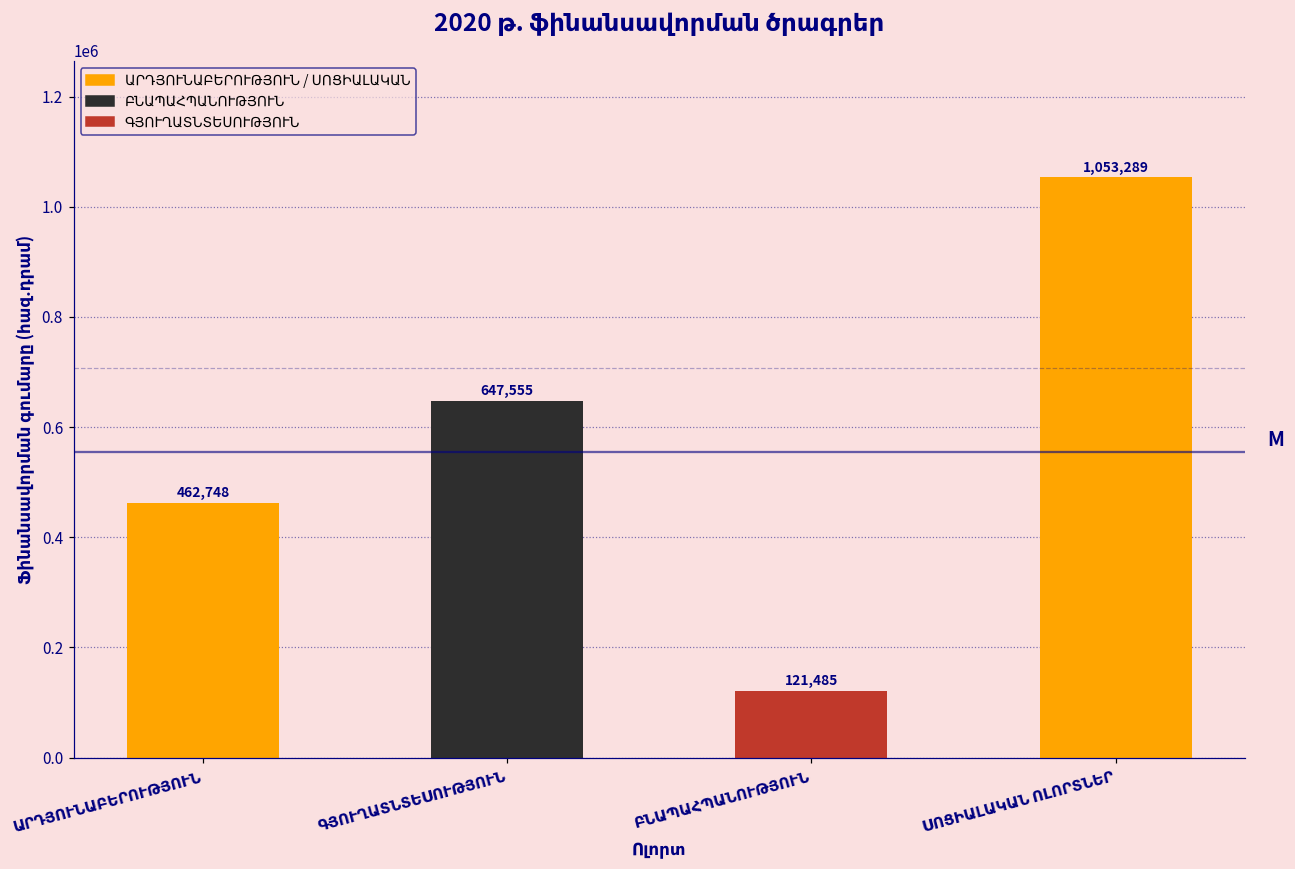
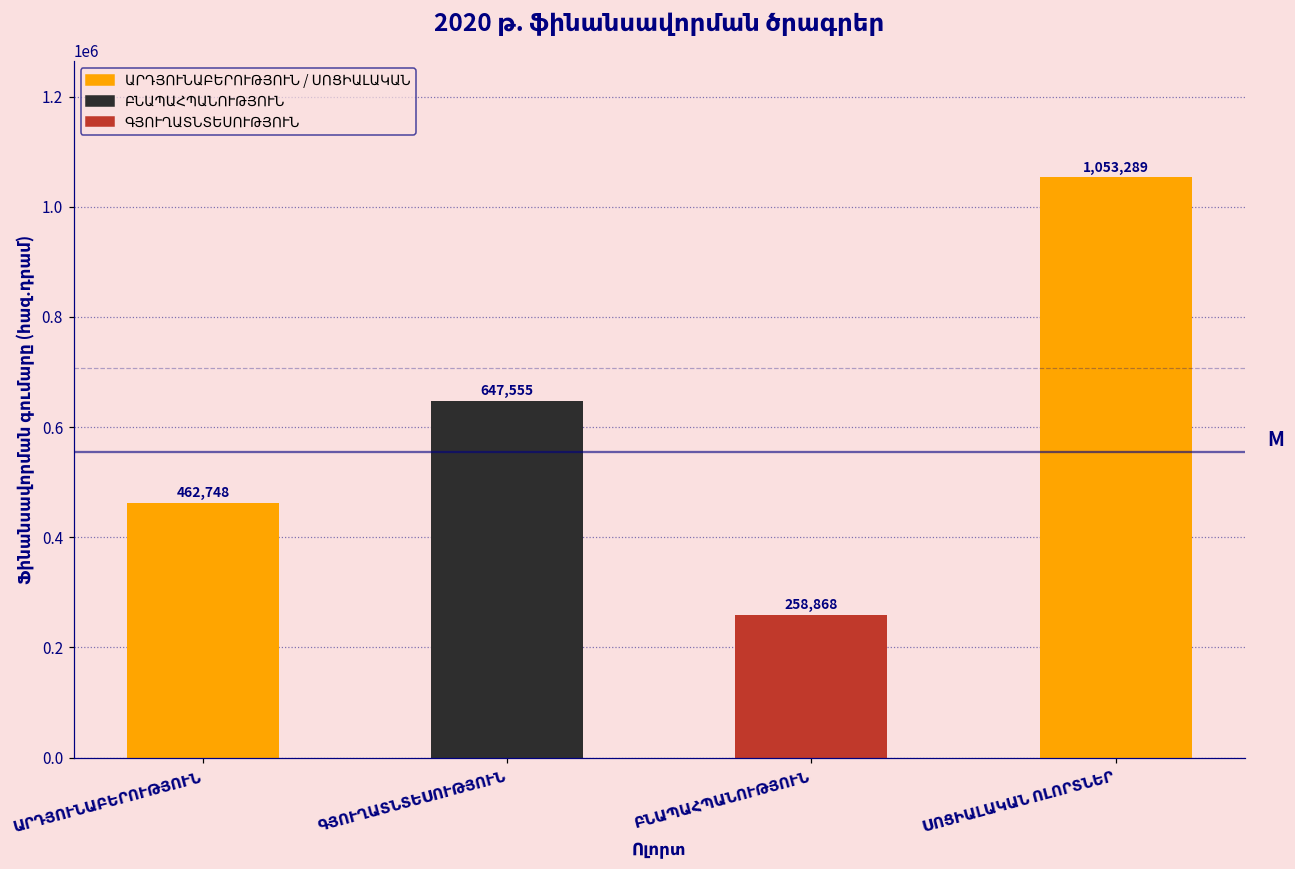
ԲՆԱՊԱՀՊԱՆՈՒԹՅՈՒՆ: 121,485 -> 258,868
